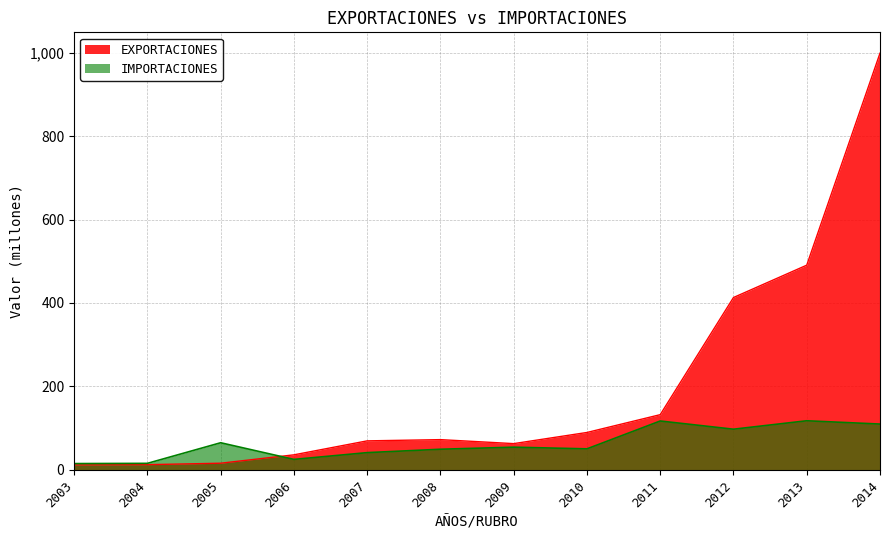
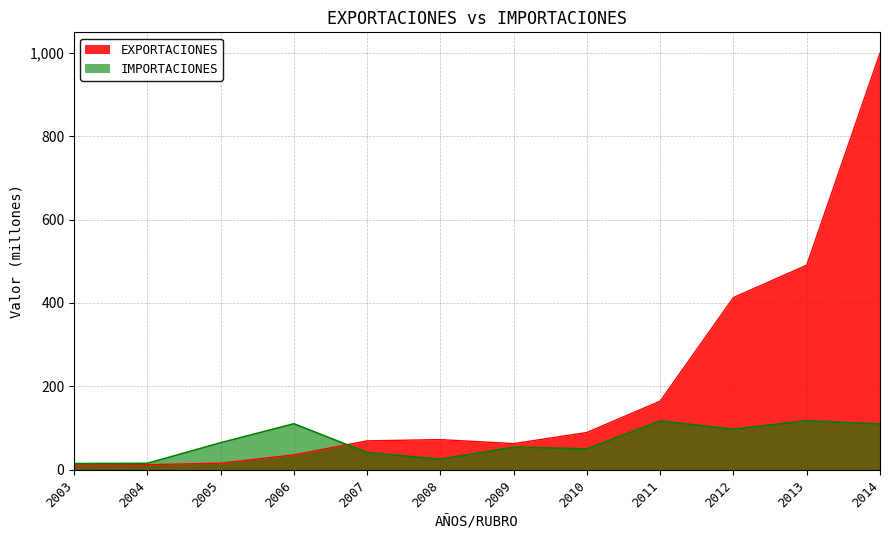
IMPORTACIONES, 2006: 30 -> 110
IMPORTACIONES, 2008: 50 -> 30
EXPORTACIONES, 2011: 130 -> 160
